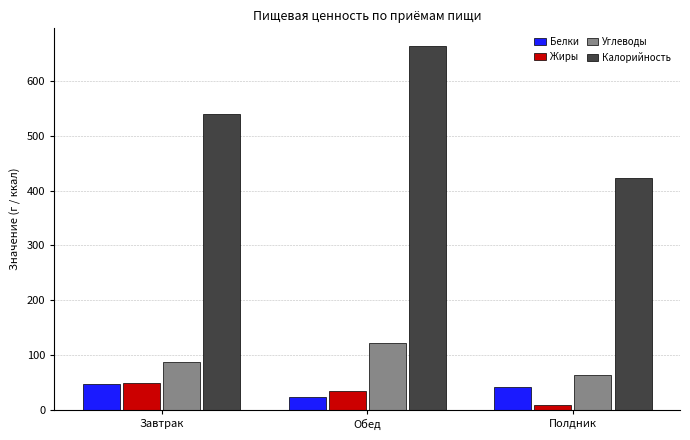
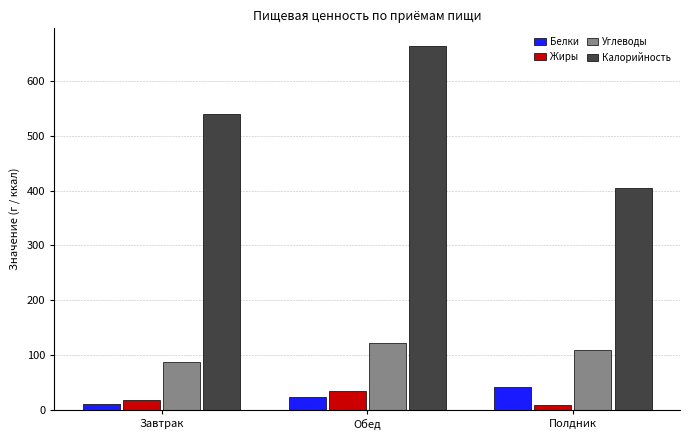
Белки, Завтрак: 50 -> 10
Жиры, Завтрак: 50 -> 20
Углеводы, Полдник: 60 -> 110
Калорийность, Полдник: 420 -> 400
